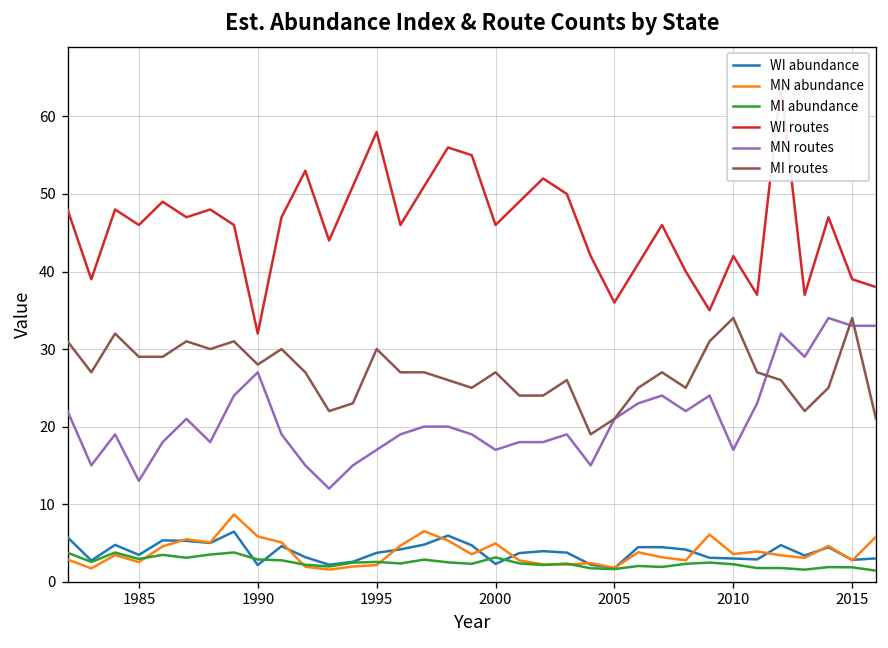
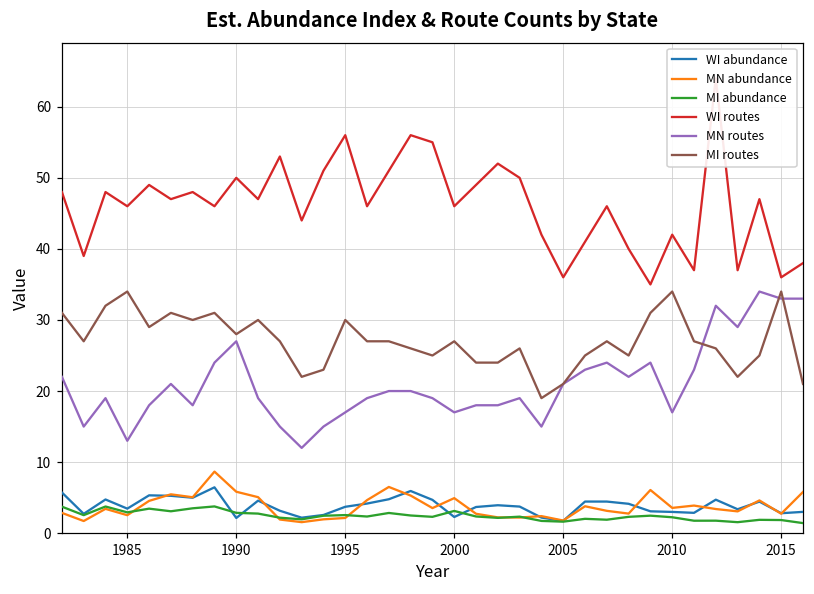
MI routes, 1985: 29 -> 34
WI routes, 1990: 32 -> 50
WI routes, 1995: 58 -> 56
WI routes, 2015: 39 -> 36
